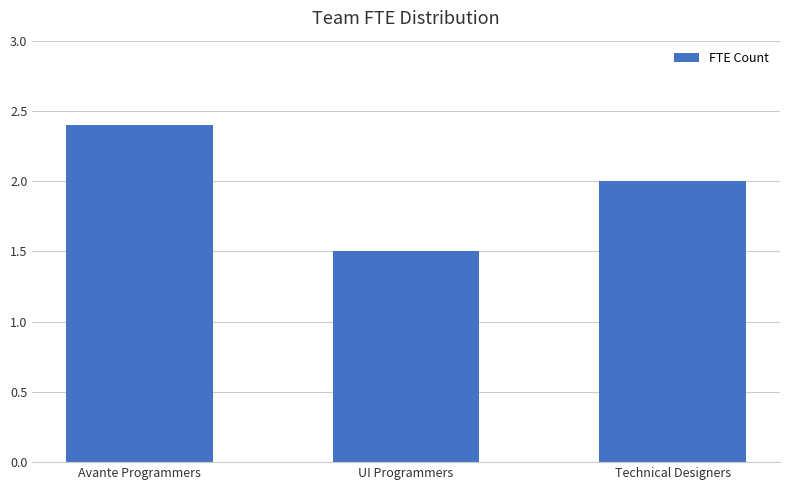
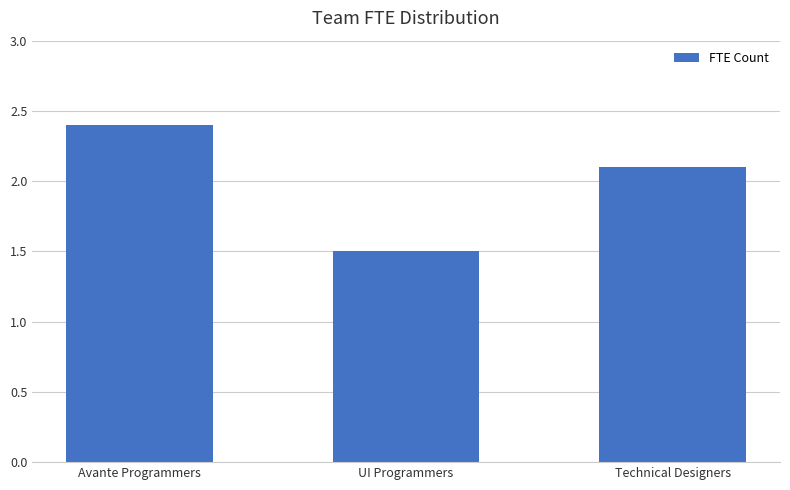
Technical Designers: 2.0 -> 2.1
